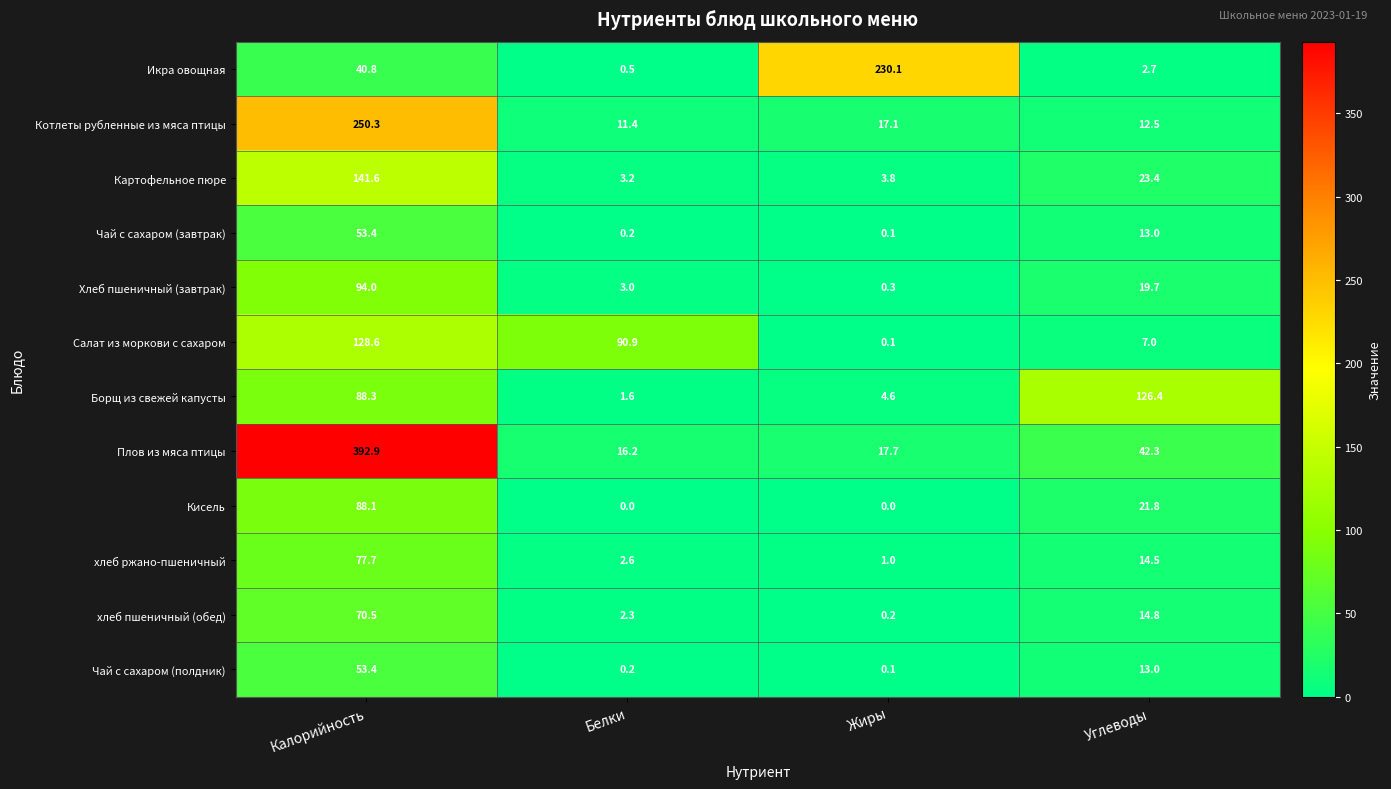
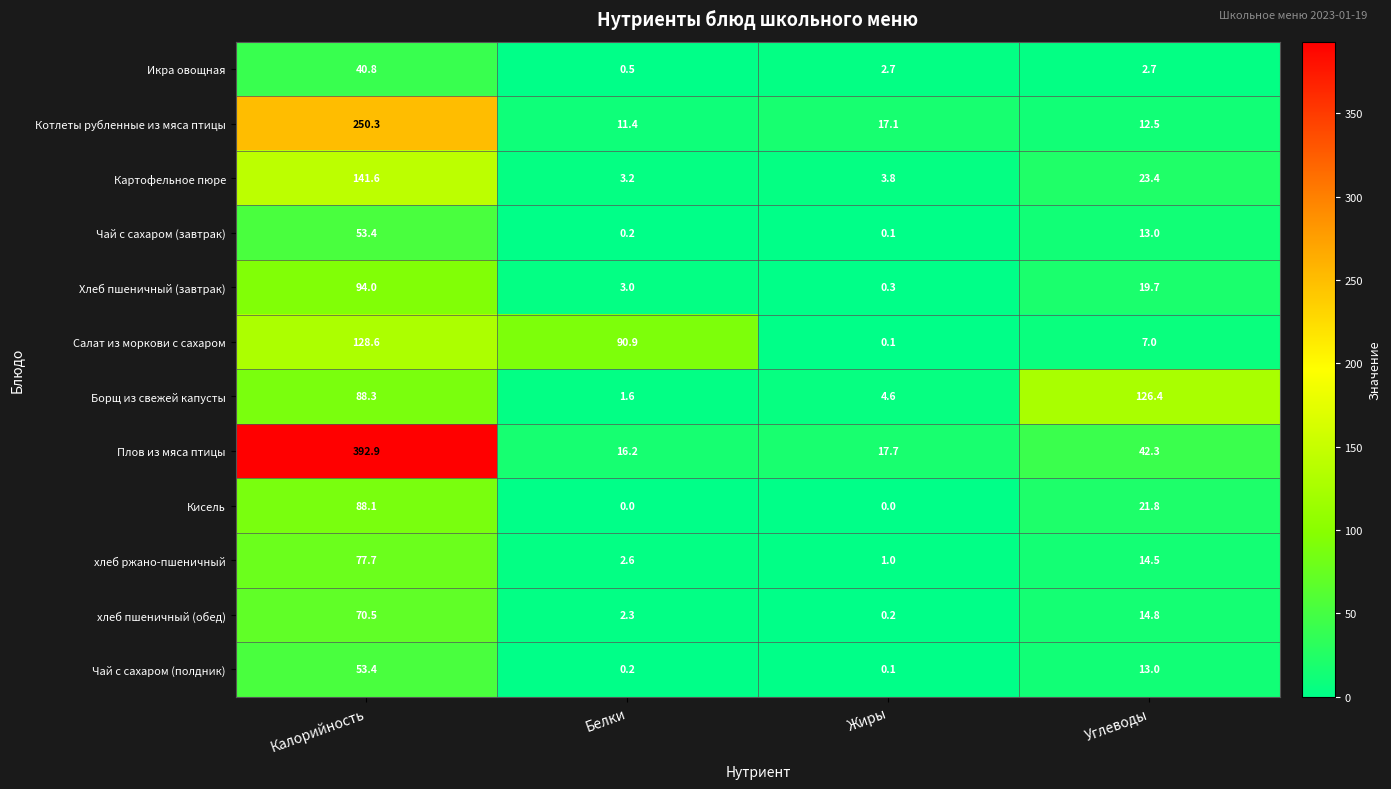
Икра овощная, Жиры: 230.1 -> 2.7
